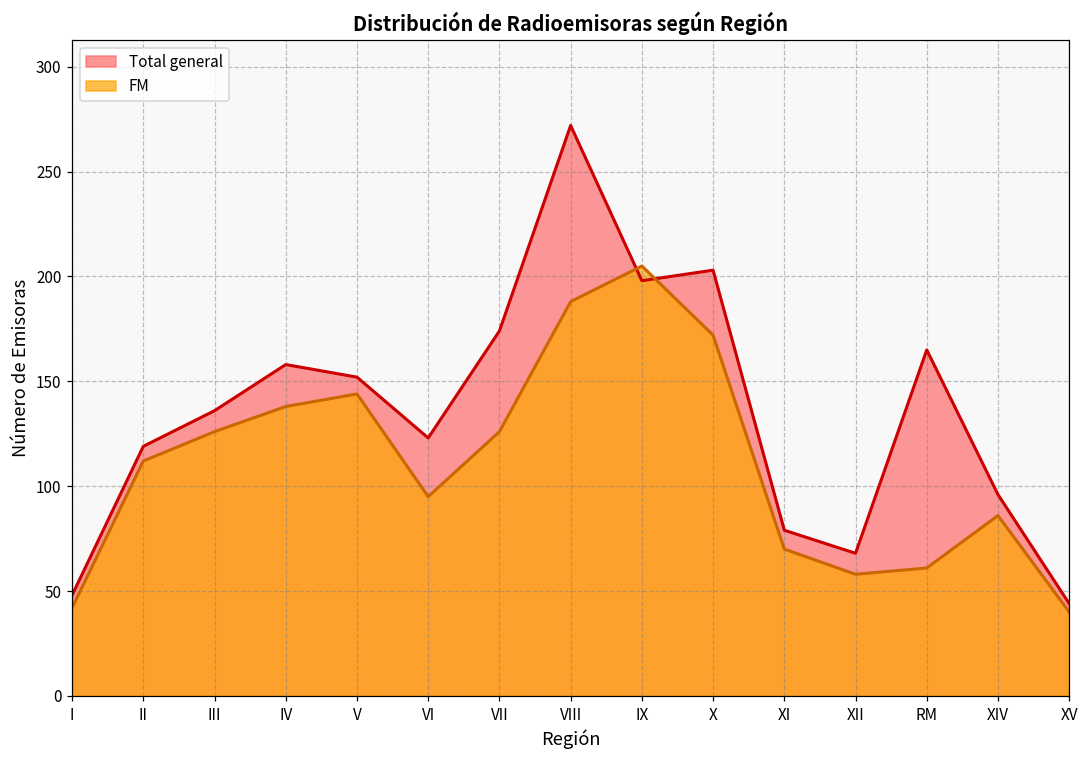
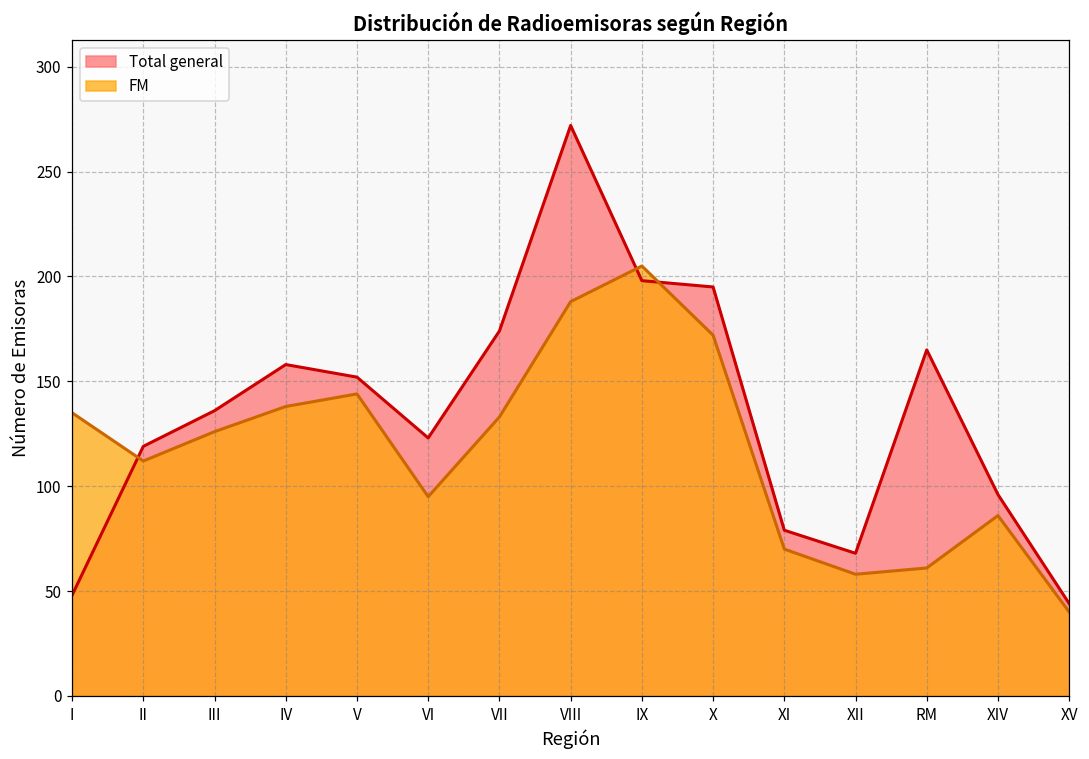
FM, I: 42 -> 135
FM, VII: 126 -> 133
Total general, X: 203 -> 195
